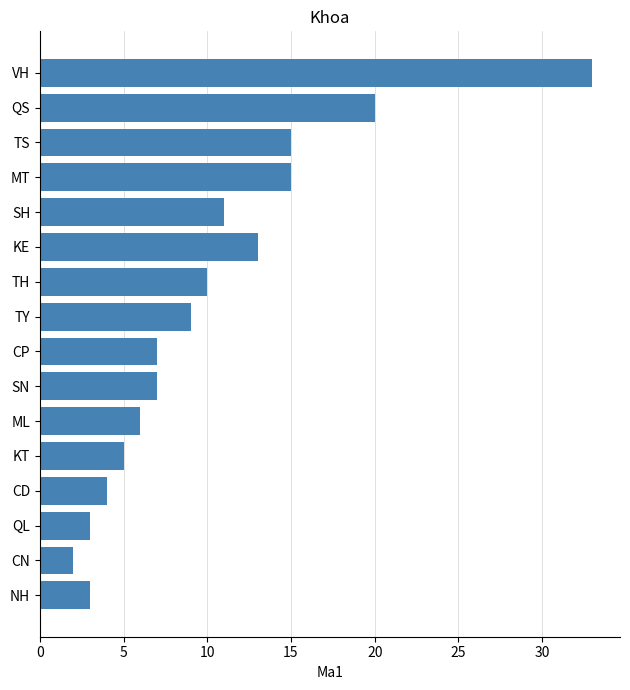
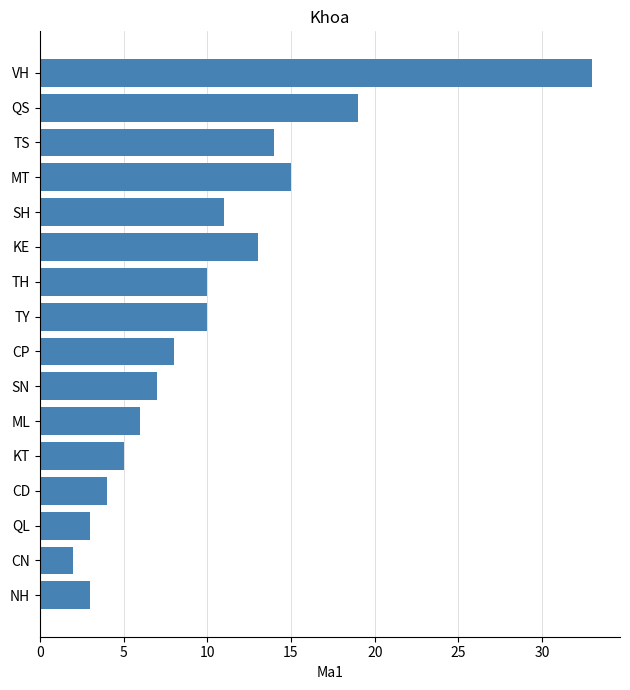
QS: 20 -> 19
TS: 15 -> 14
TY: 9 -> 10
CP: 7 -> 8
